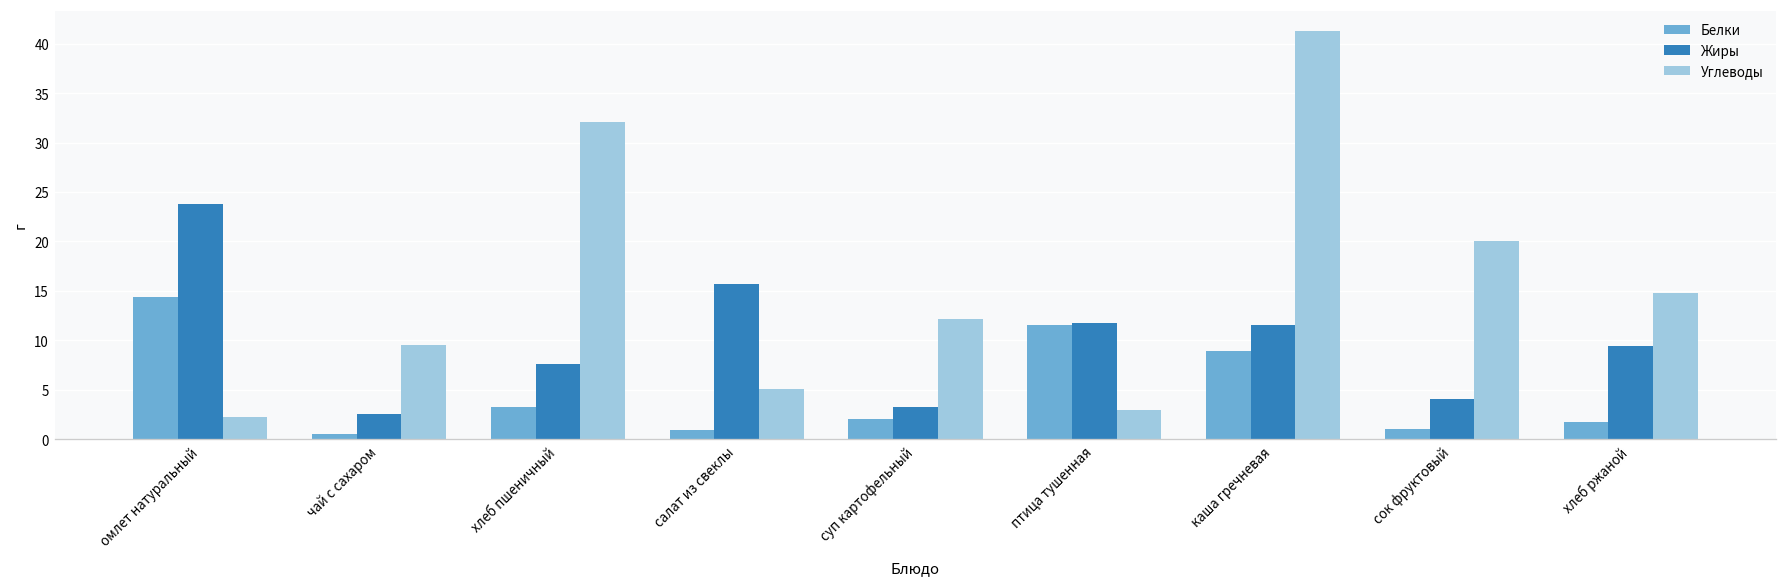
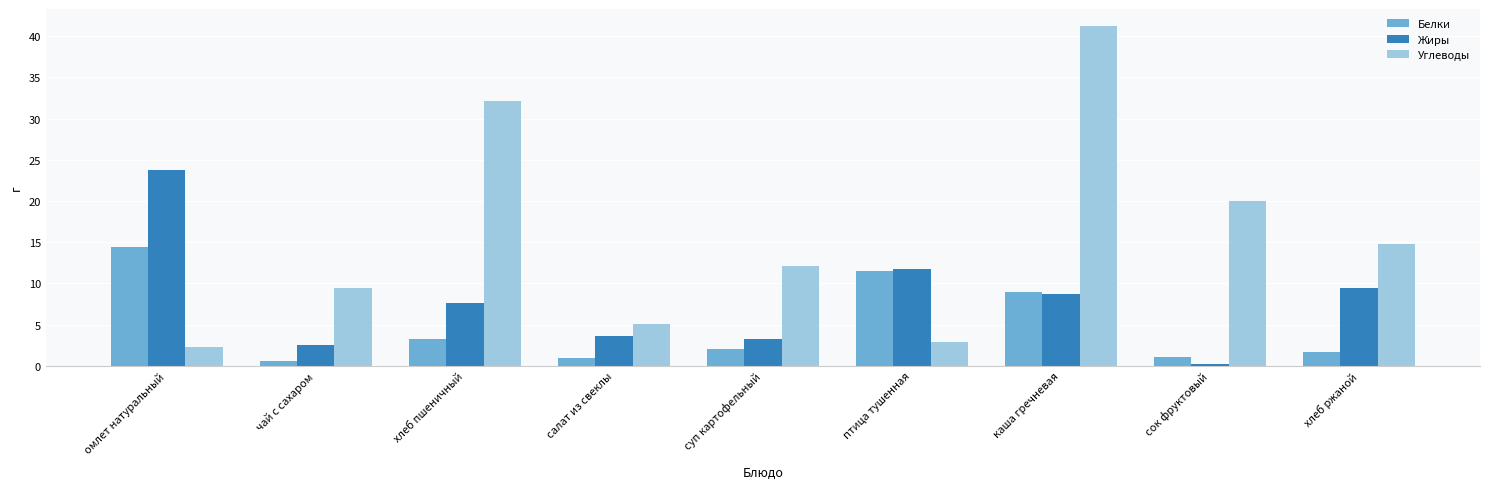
Жиры, салат из свеклы: 16 -> 4
Жиры, каша гречневая: 12 -> 9
Жиры, сок фруктовый: 4 -> 0
